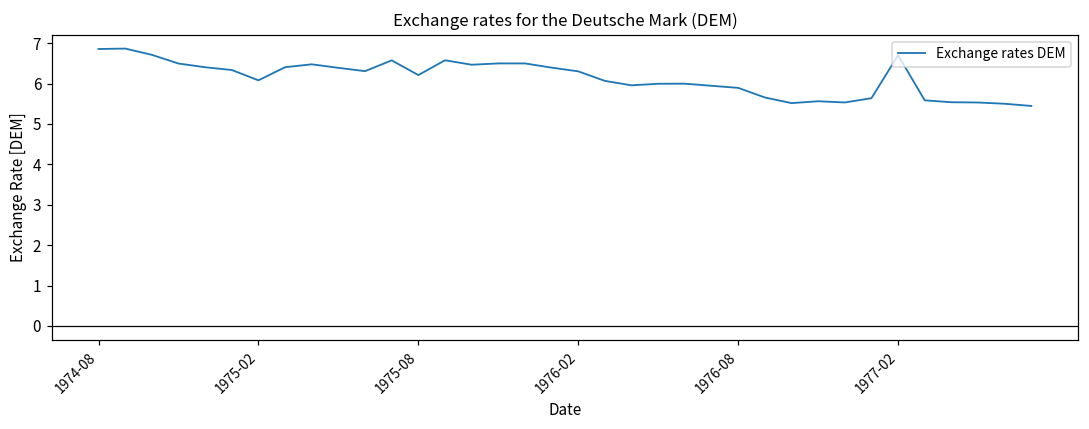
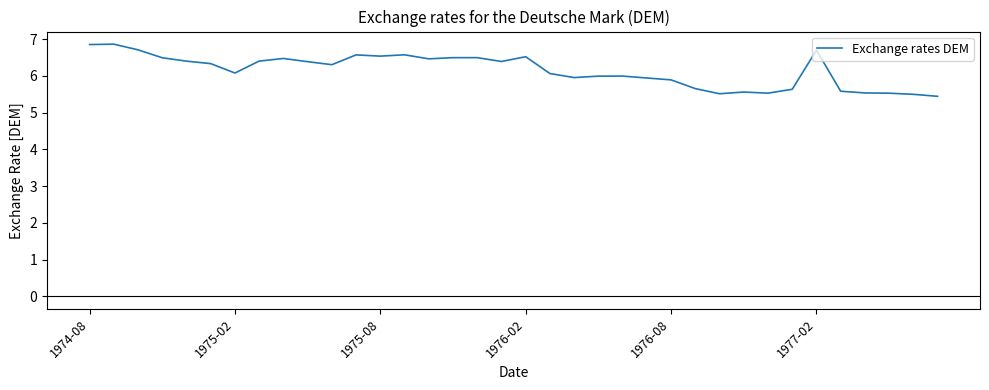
1975-08: 6.2 -> 6.5
1976-02: 6.3 -> 6.5
